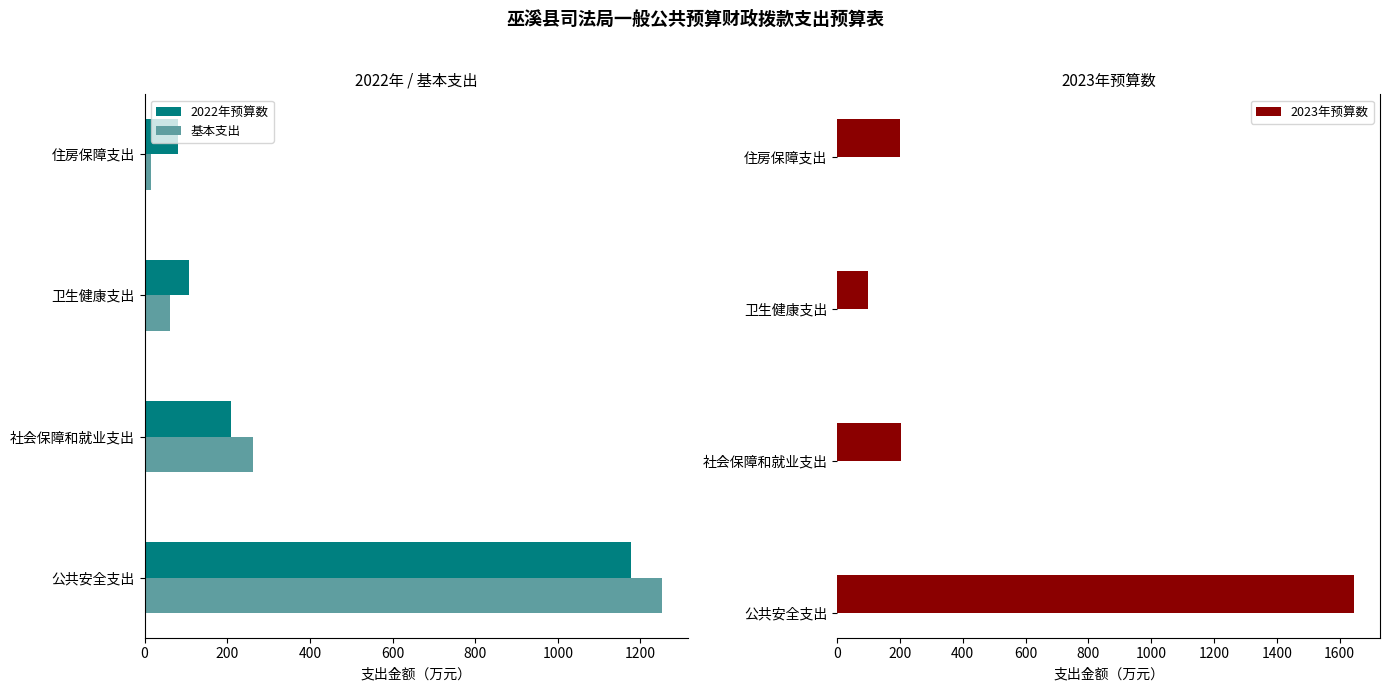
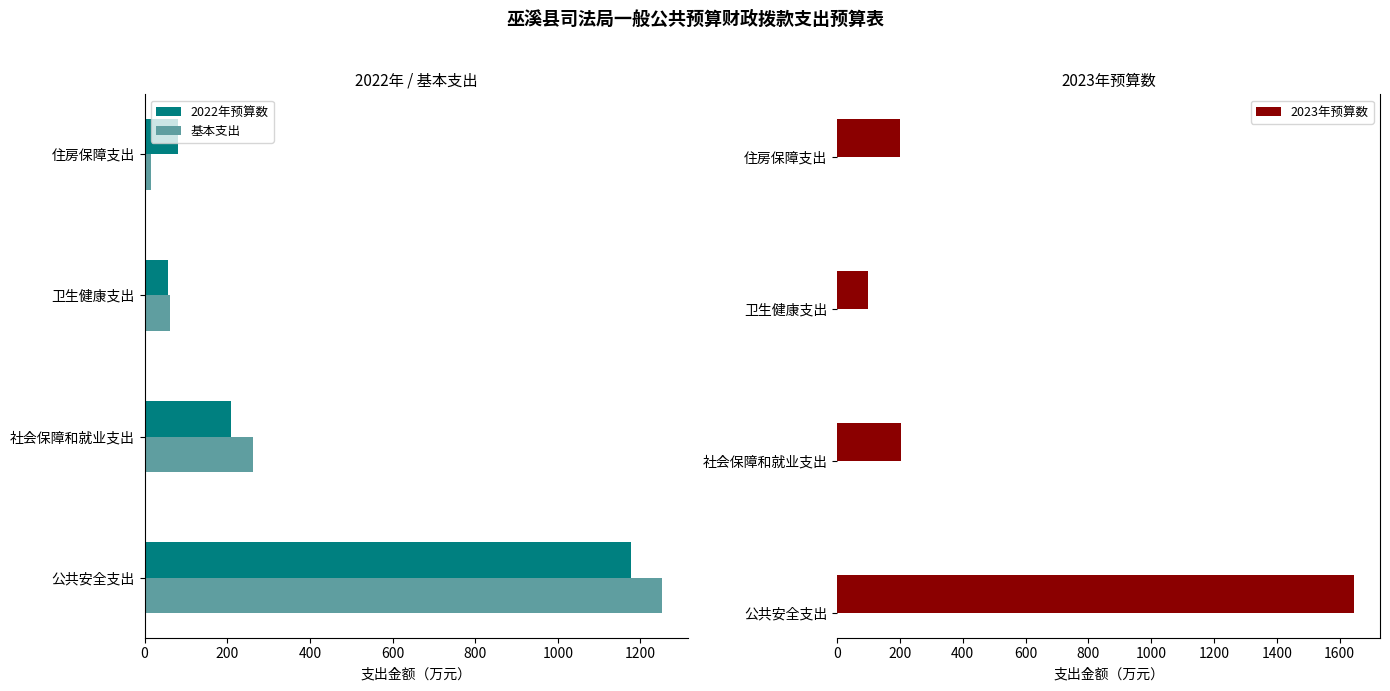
2022年 / 基本支出, 2022年预算数, 卫生健康支出: 110 -> 60
